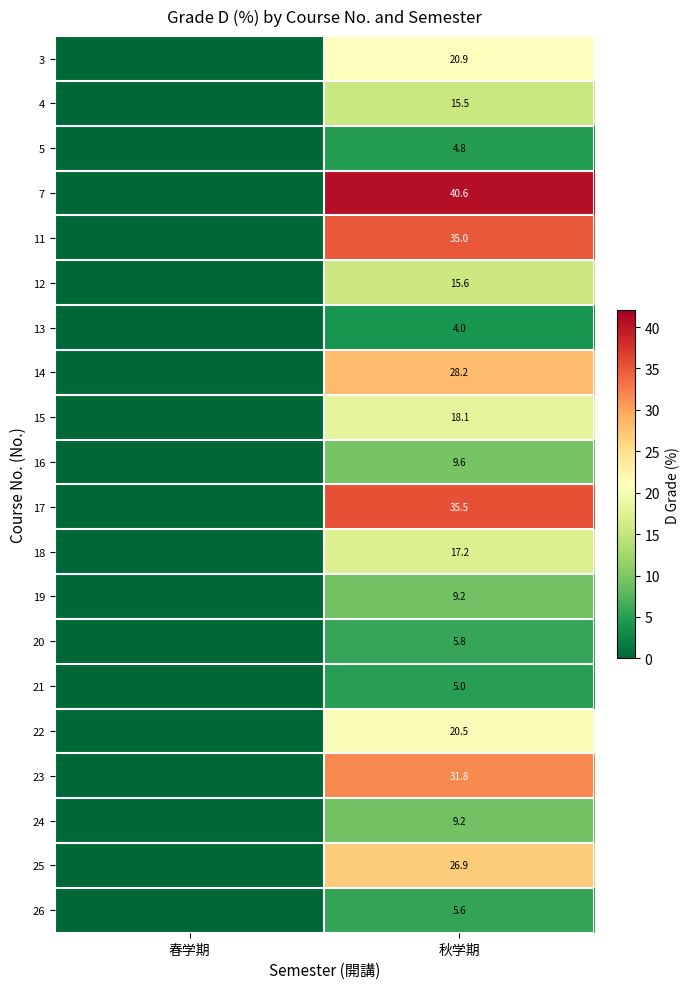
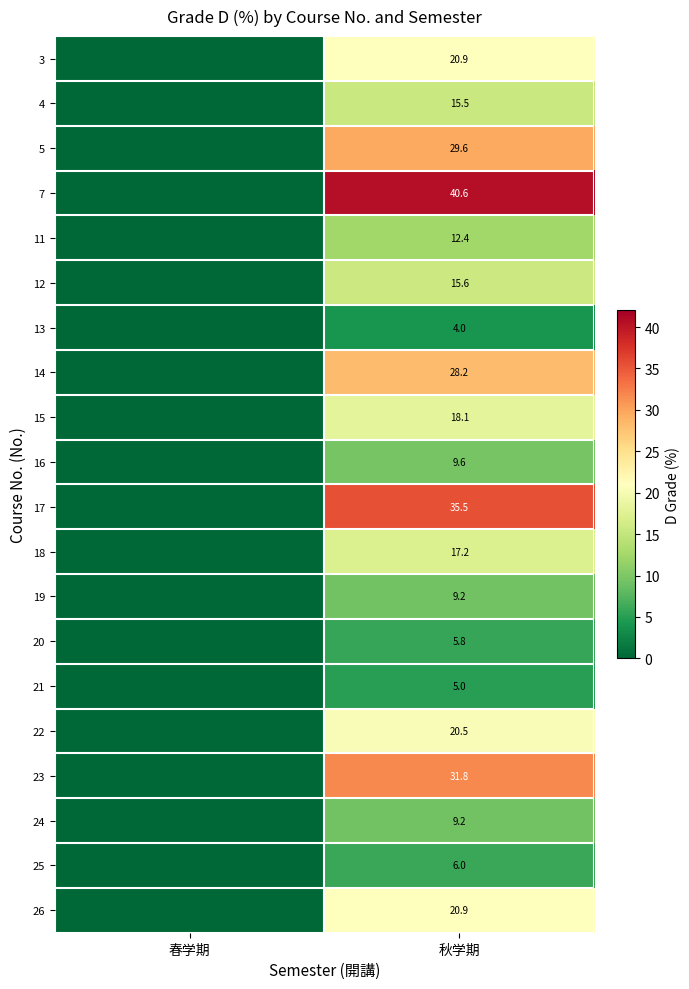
5, 秋学期: 4.8 -> 29.6
11, 秋学期: 35.0 -> 12.4
25, 秋学期: 26.9 -> 6.0
26, 秋学期: 5.6 -> 20.9
